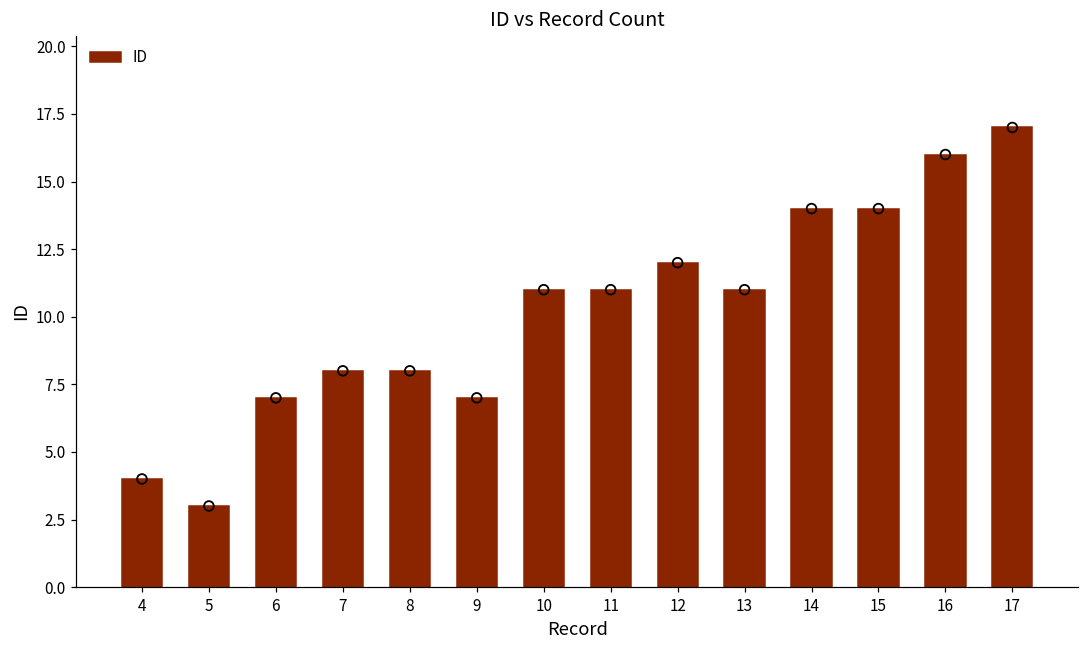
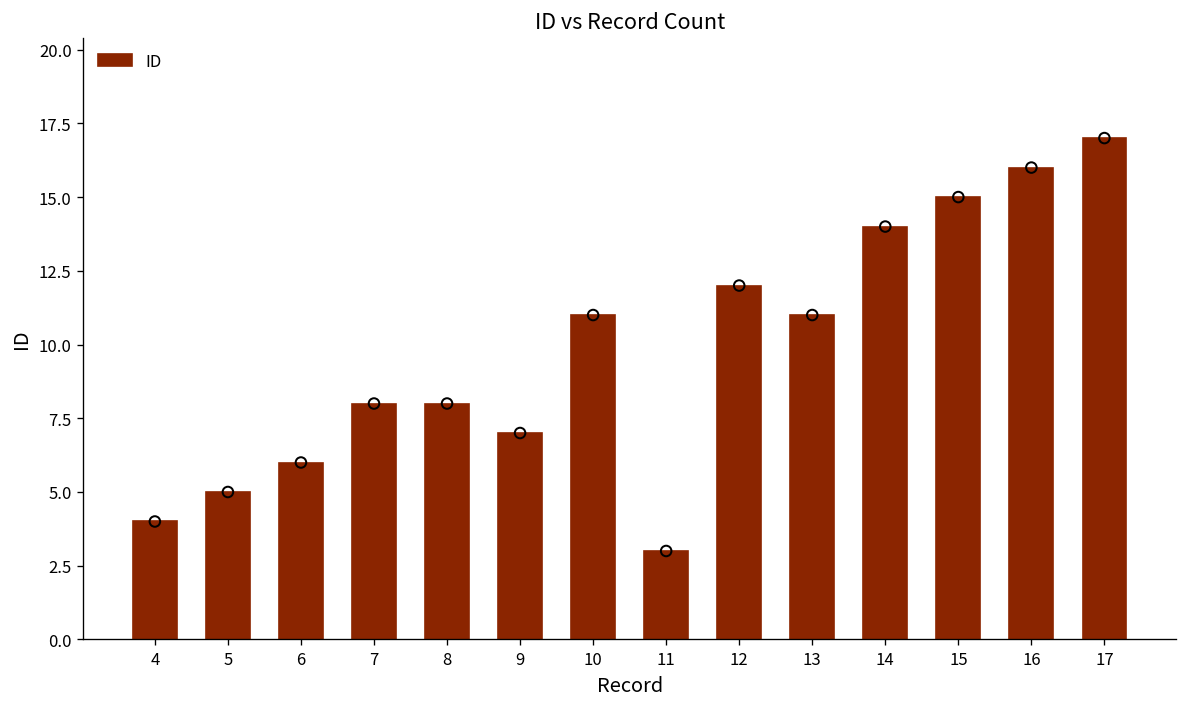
ID, 5: 3 -> 5
ID, 6: 7 -> 6
ID, 11: 11 -> 3
ID, 15: 14 -> 15
